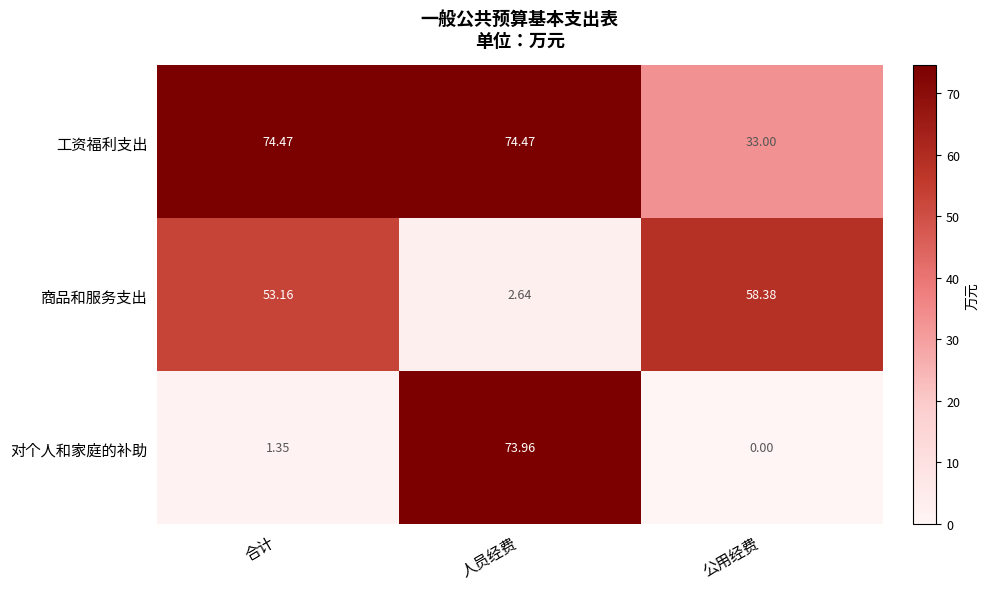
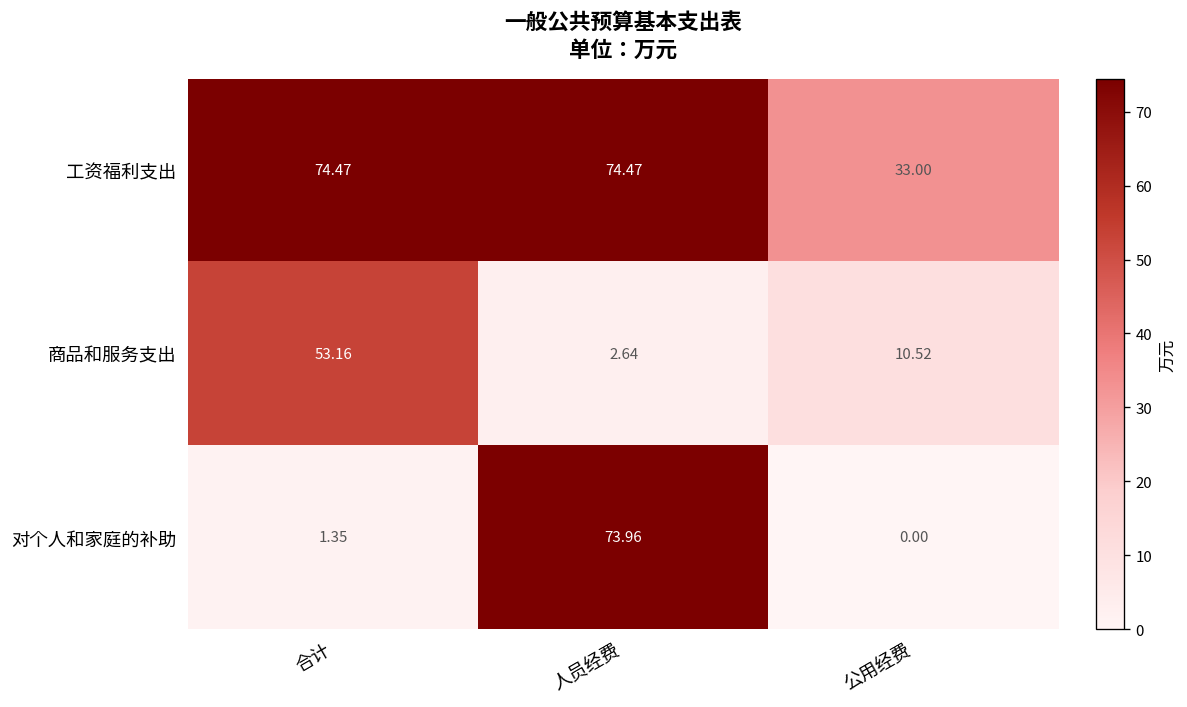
商品和服务支出, 公用经费: 58.38 -> 10.52
